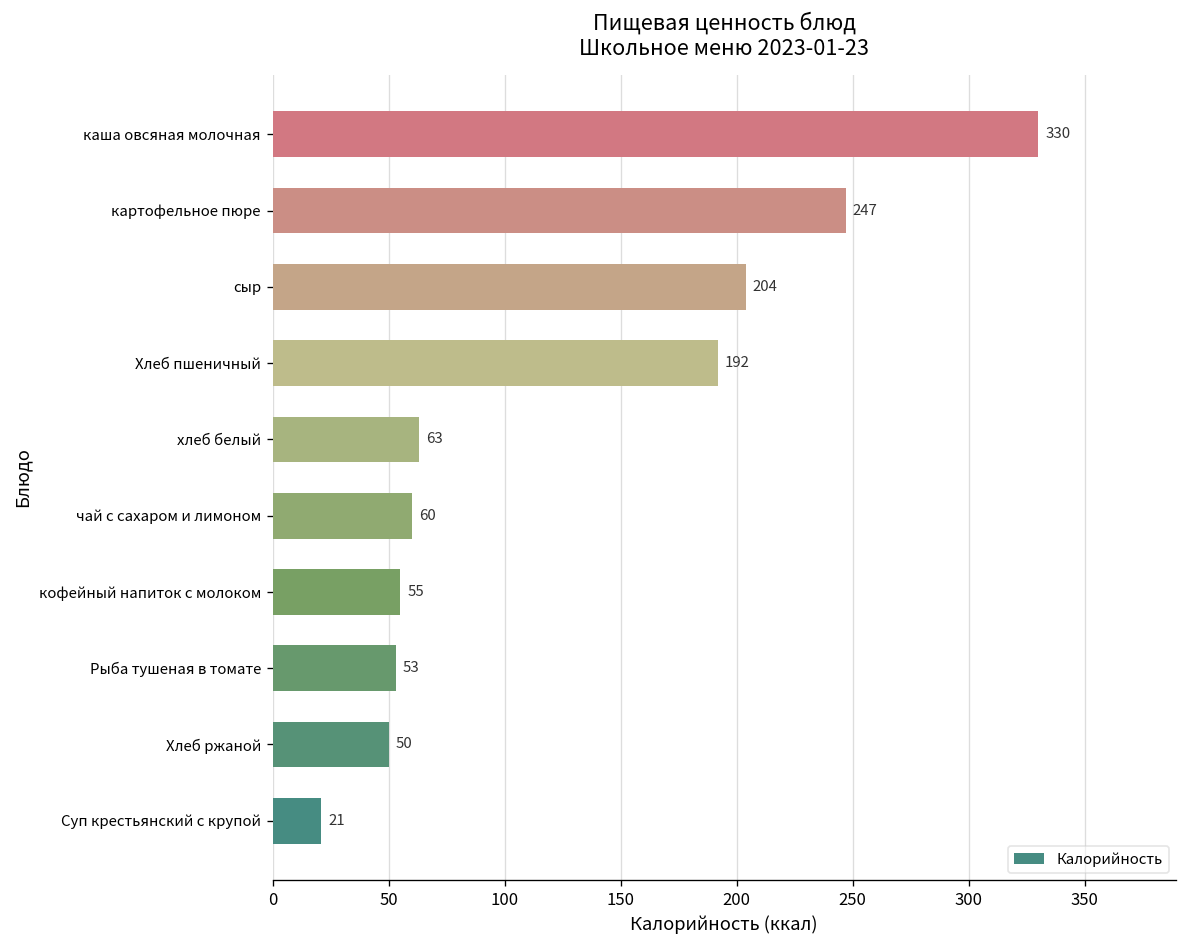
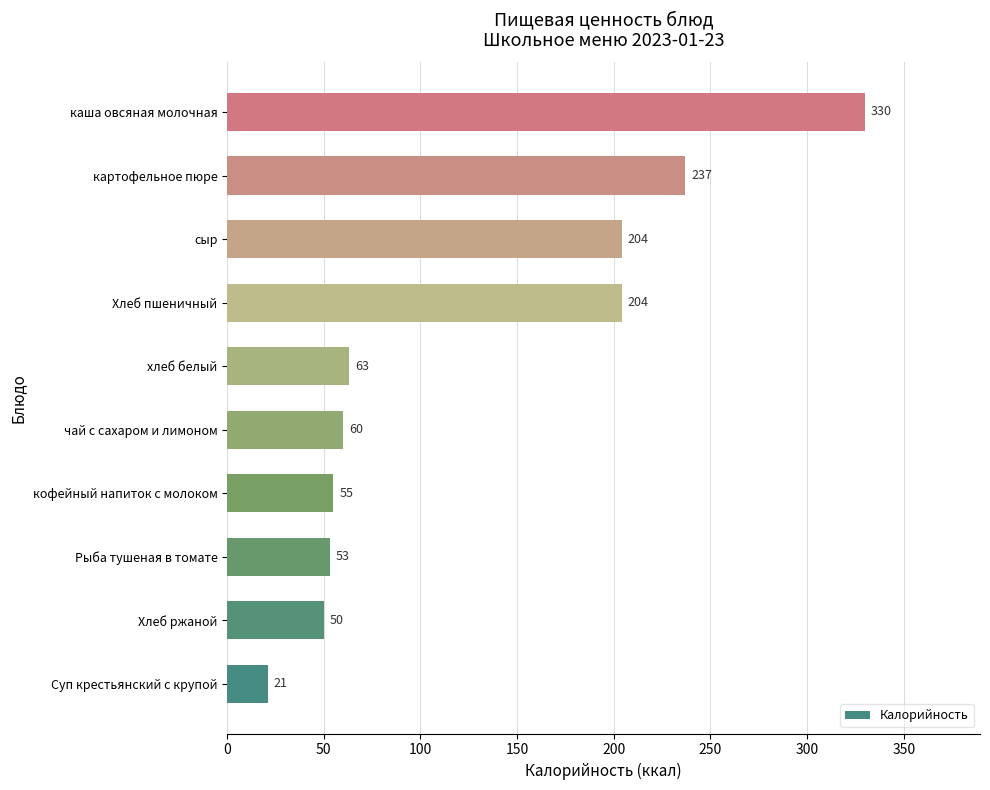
картофельное пюре: 247 -> 237
Хлеб пшеничный: 192 -> 204
